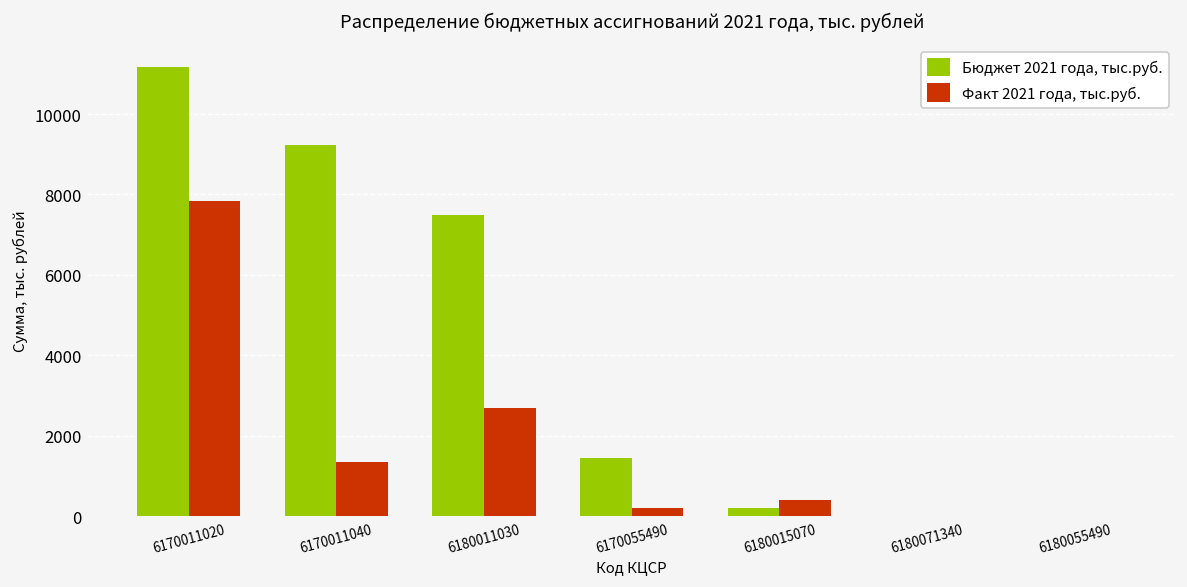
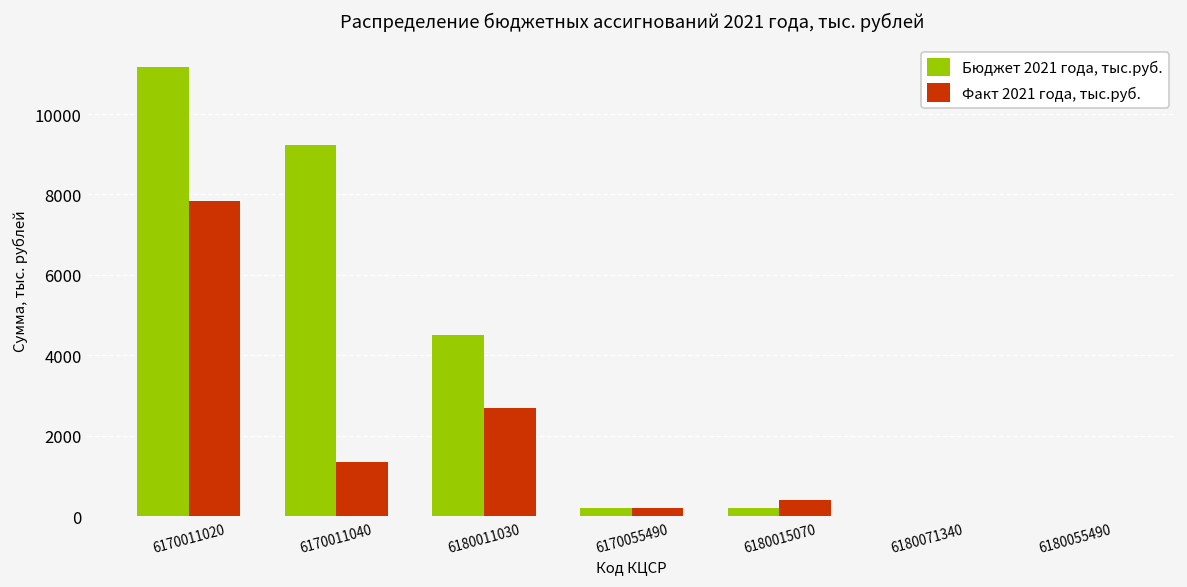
Бюджет 2021 года, тыс.руб., 6180011030: 7500 -> 4500
Бюджет 2021 года, тыс.руб., 6170055490: 1400 -> 200
